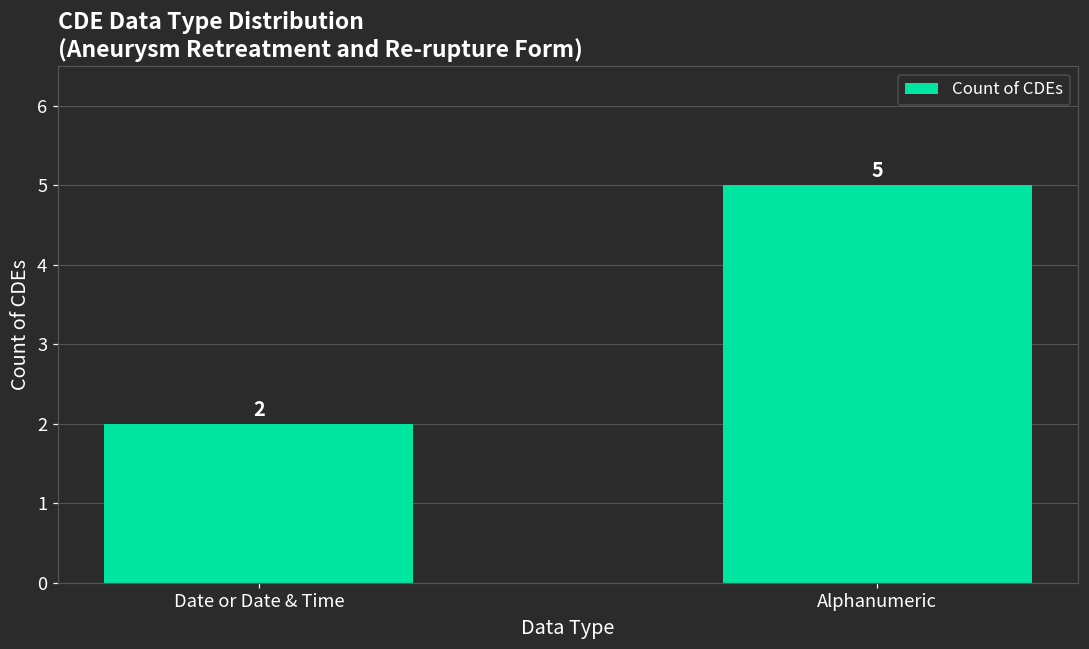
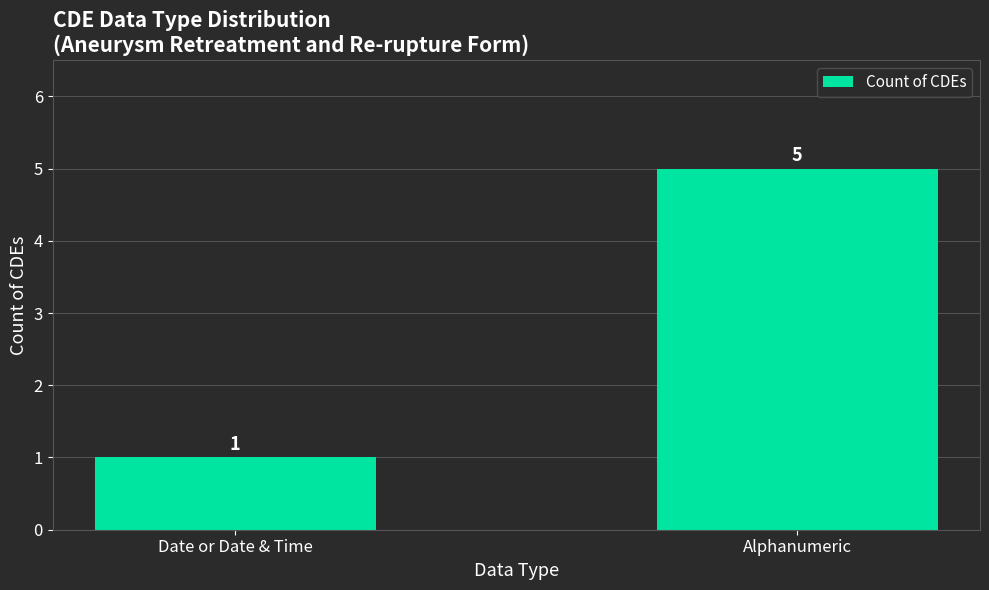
Date or Date & Time: 2 -> 1
